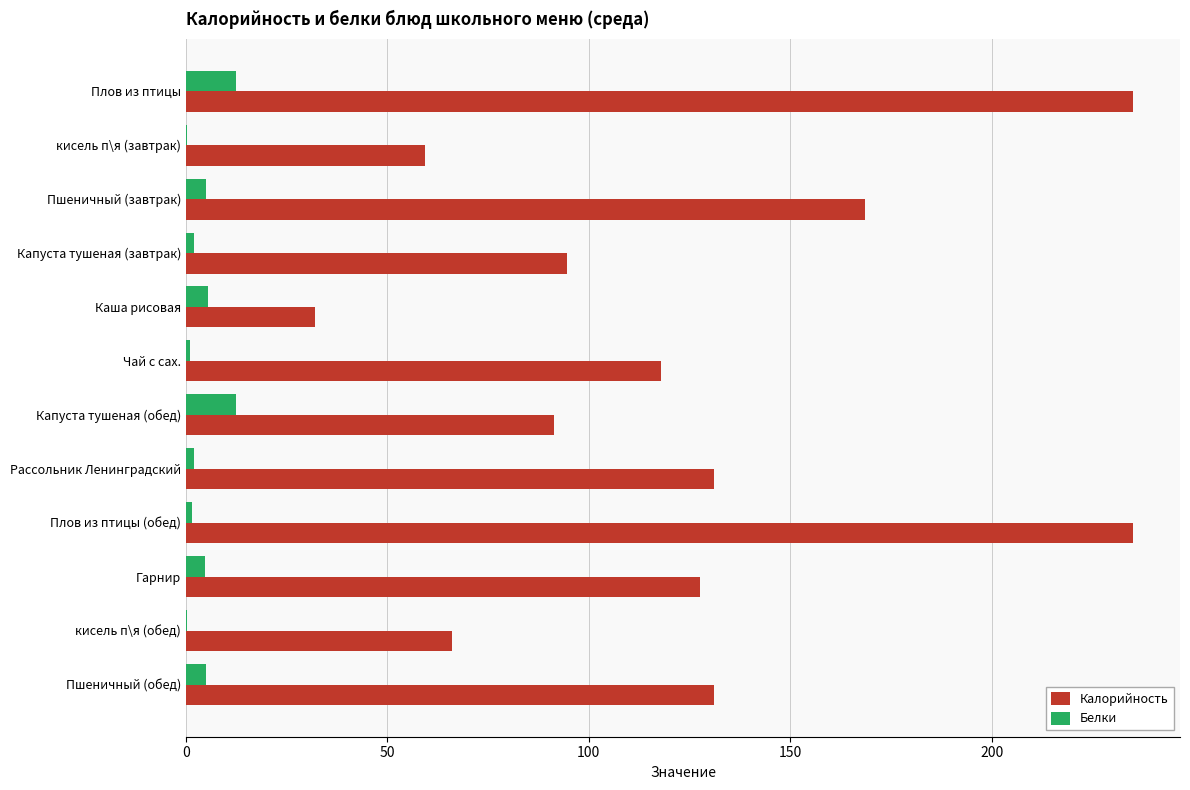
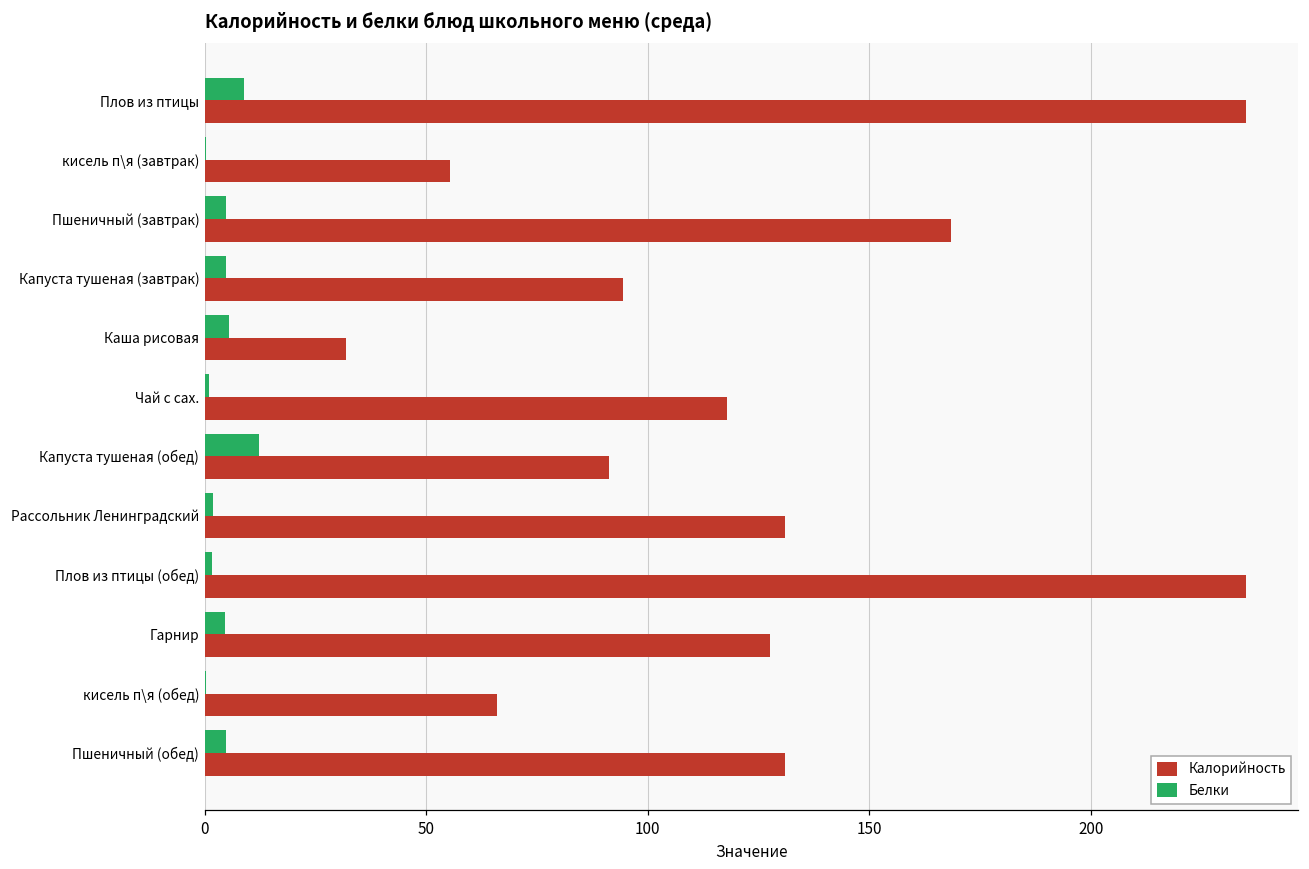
Белки, Плов из птицы: 12 -> 9
Калорийность, кисель п\я (завтрак): 59 -> 55
Белки, Капуста тушеная (завтрак): 2 -> 5
